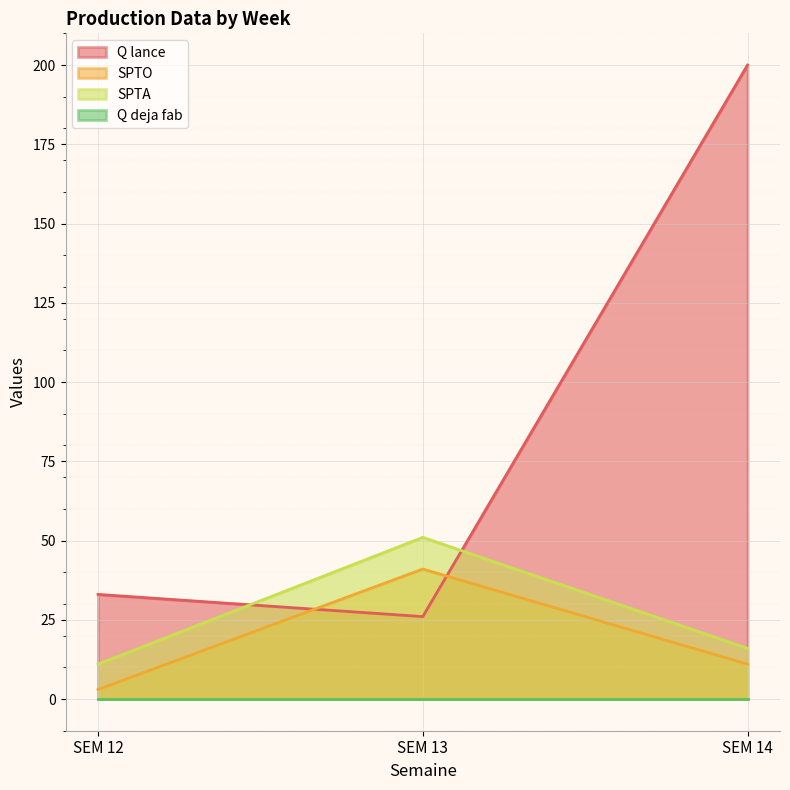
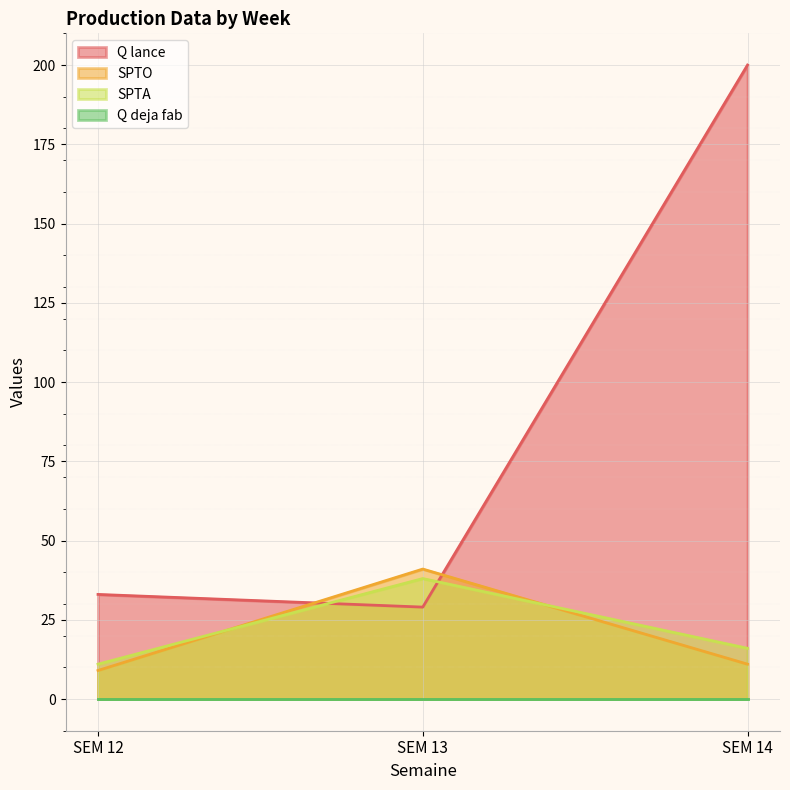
SPTO, SEM 12: 3 -> 9
Q lance, SEM 13: 26 -> 29
SPTA, SEM 13: 51 -> 38
